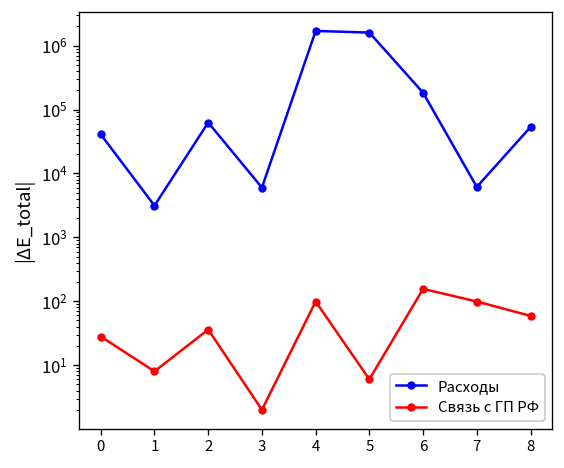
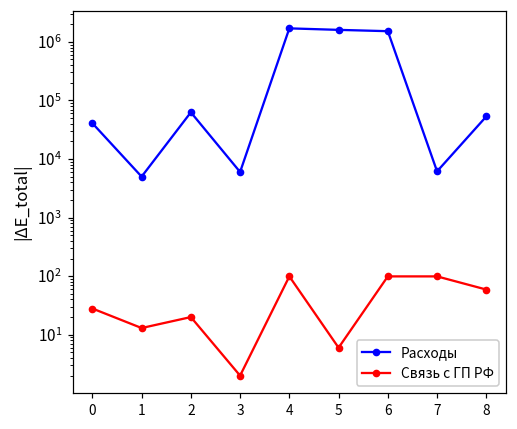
Расходы, 1: 3000 -> 5000
Связь с ГП РФ, 1: 8 -> 13
Связь с ГП РФ, 2: 40 -> 20
Расходы, 6: 180000 -> 1500000
Связь с ГП РФ, 6: 160 -> 100
